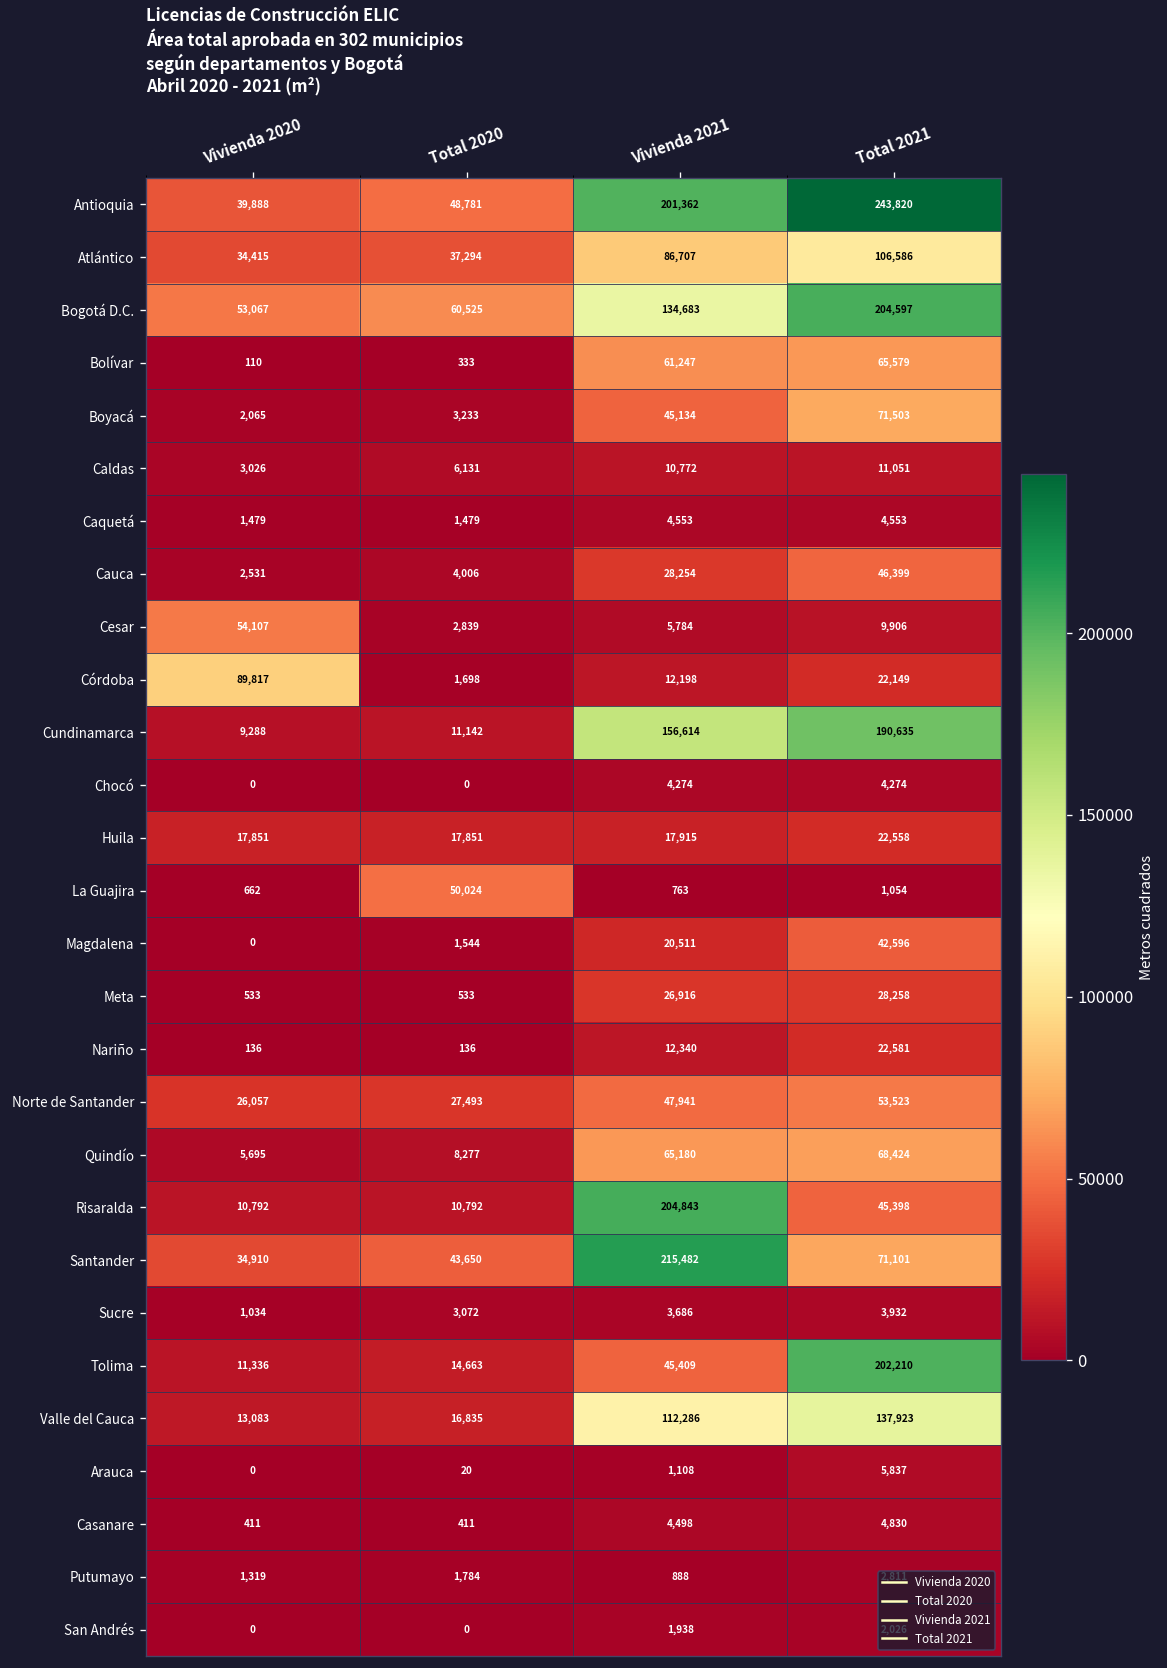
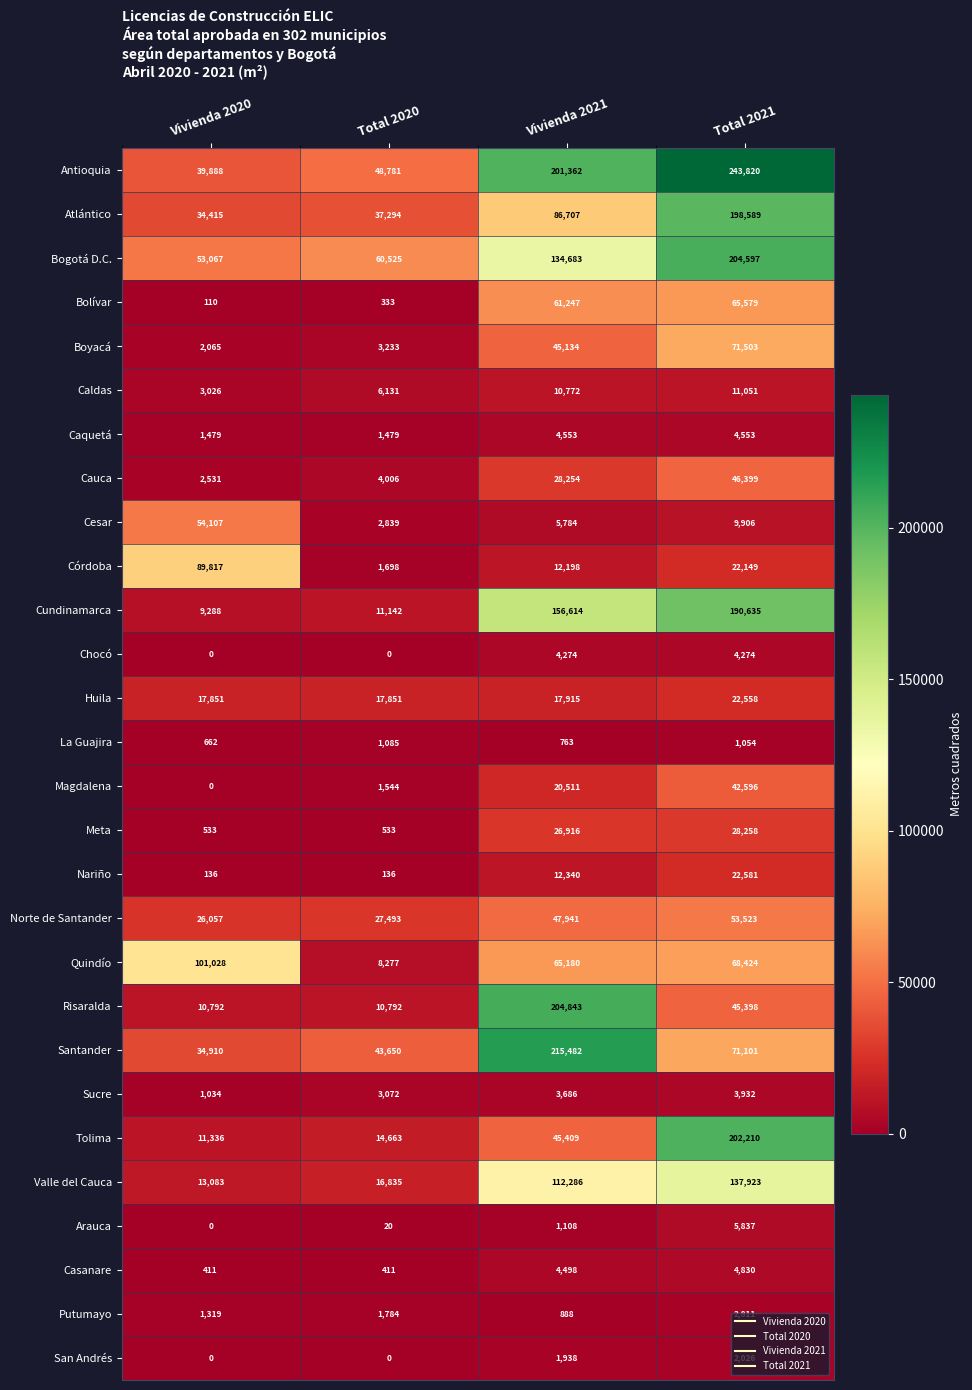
Atlántico, Total 2021: 106,586 -> 198,589
La Guajira, Total 2020: 50,024 -> 1,085
Quindío, Vivienda 2020: 5,695 -> 101,028
